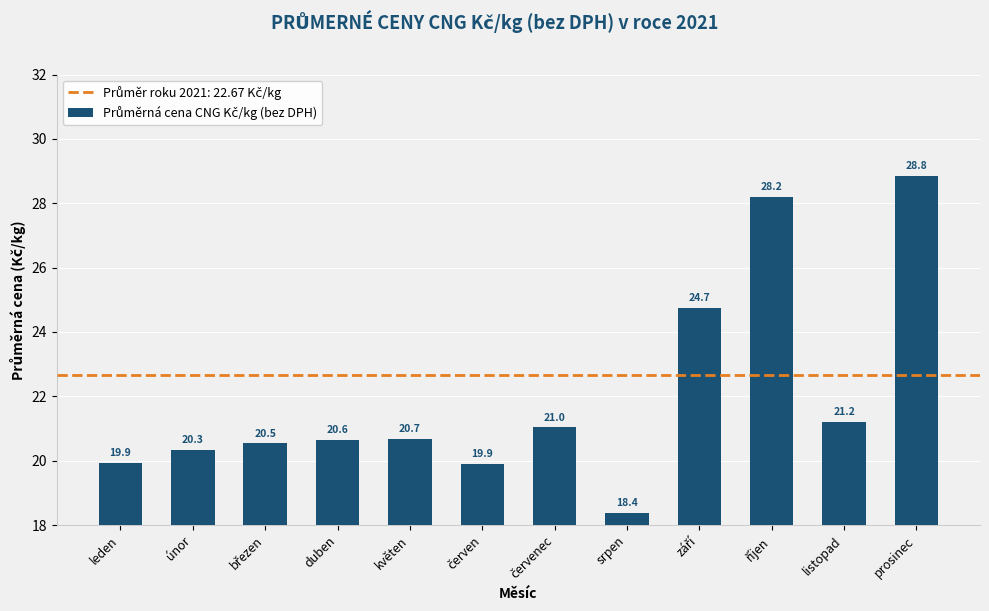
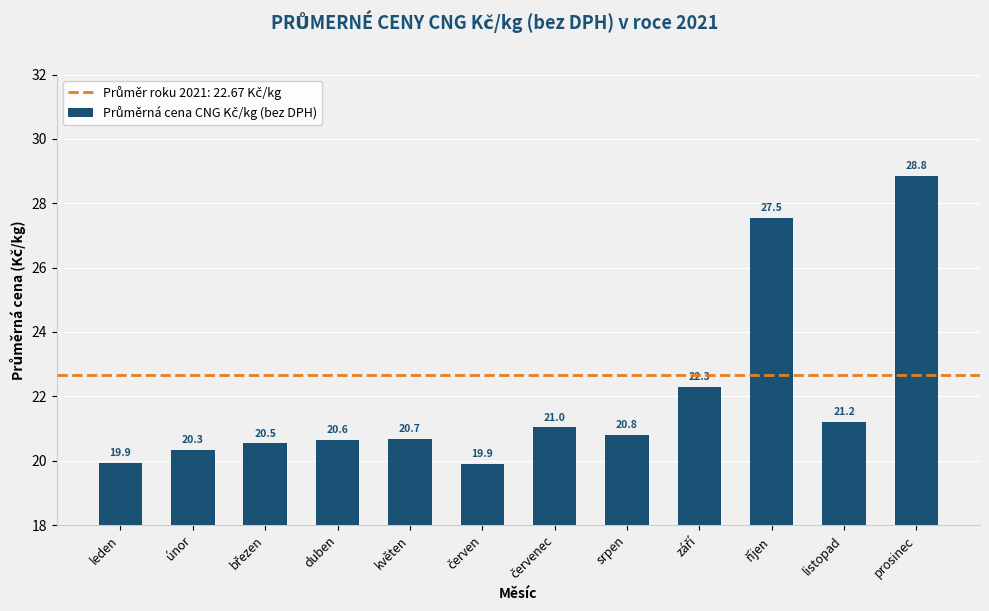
srpen: 18.4 -> 20.8
září: 24.7 -> 22.3
říjen: 28.2 -> 27.5
